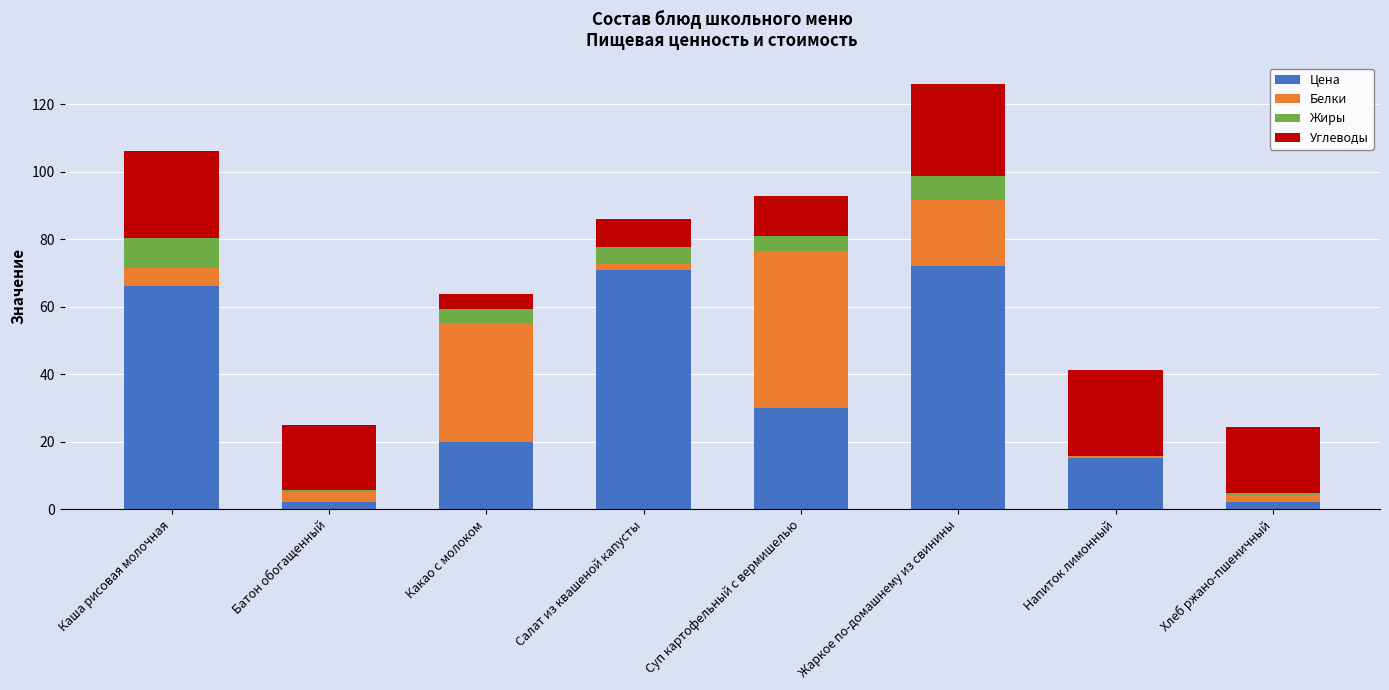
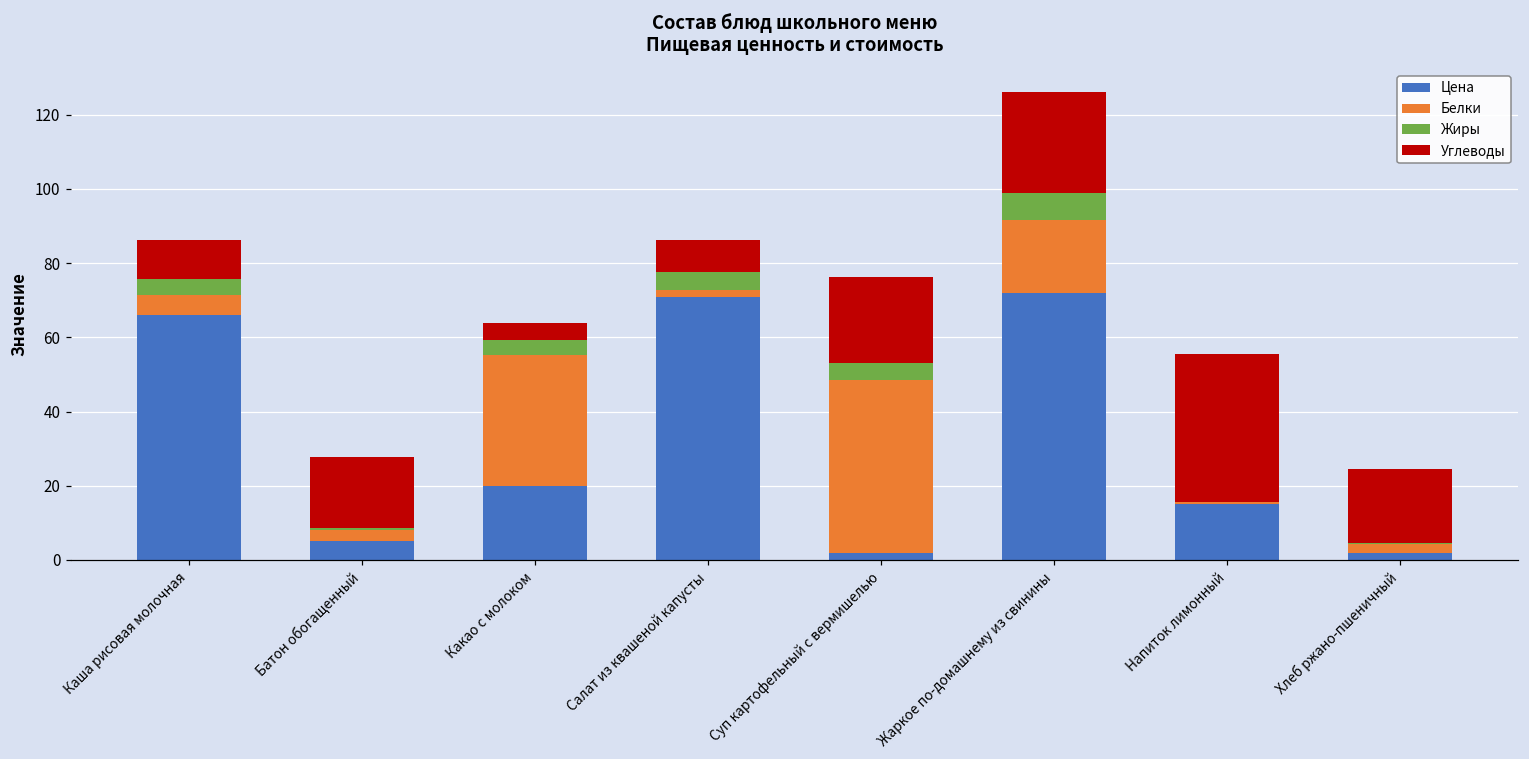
Жиры, Каша рисовая молочная: 9 -> 4
Углеводы, Каша рисовая молочная: 26 -> 11
Цена, Батон обогащенный: 2 -> 5
Цена, Суп картофельный с вермишелью: 30 -> 2
Углеводы, Суп картофельный с вермишелью: 12 -> 23
Углеводы, Напиток лимонный: 26 -> 40
